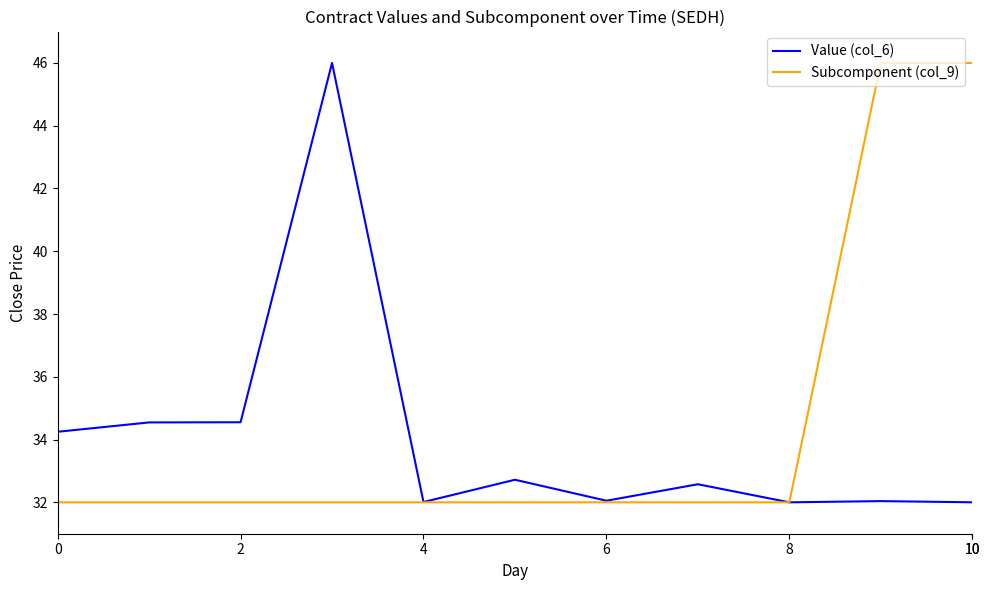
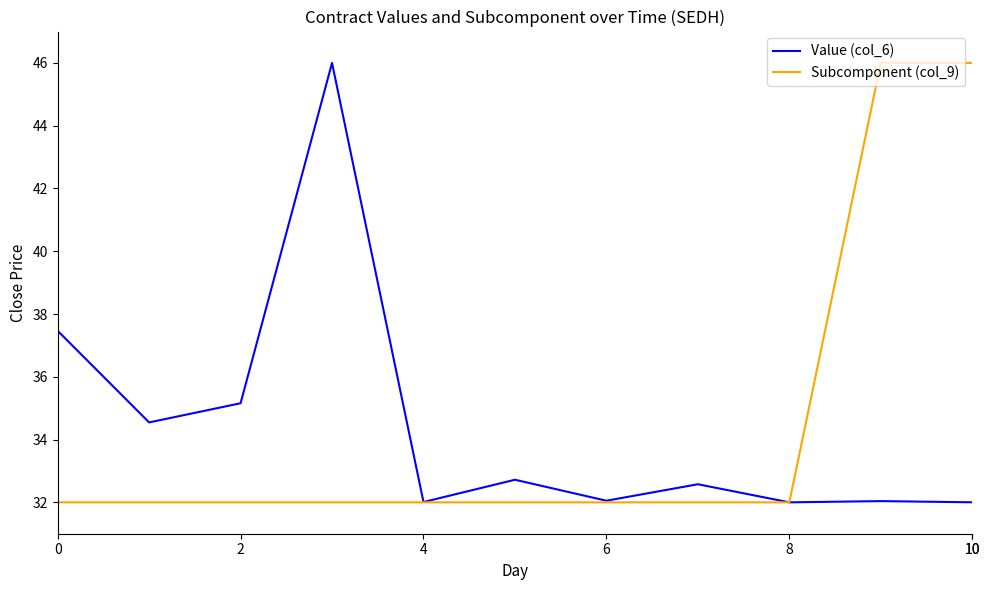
Value (col_6), 0: 34.2 -> 37.5
Value (col_6), 2: 34.6 -> 35.2
